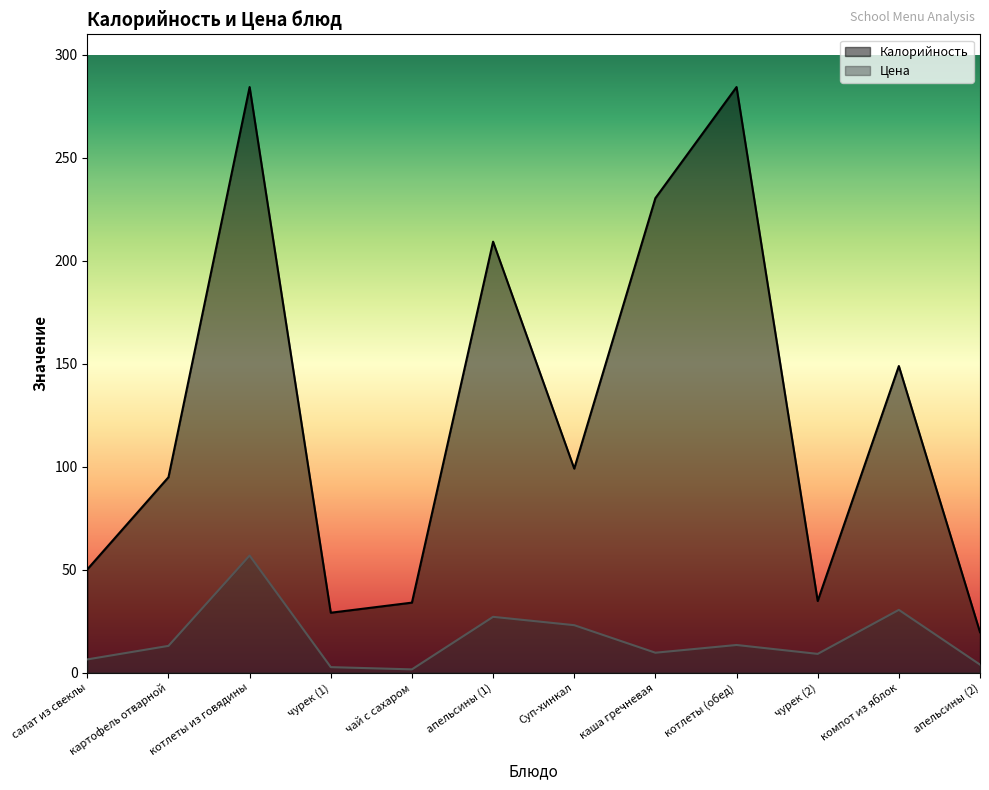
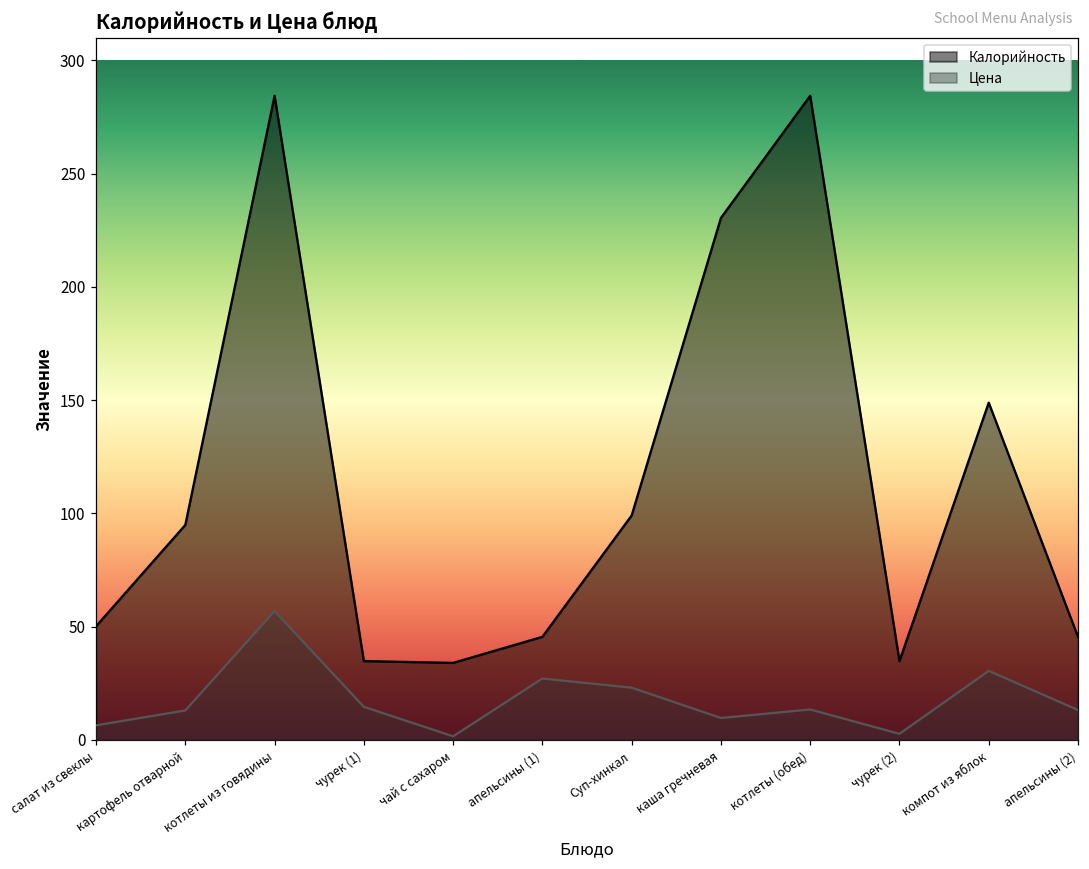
Калорийность, чурек (1): 29 -> 35
Цена, чурек (1): 3 -> 15
Калорийность, апельсины (1): 209 -> 46
Цена, чурек (2): 9 -> 3
Калорийность, апельсины (2): 20 -> 46
Цена, апельсины (2): 4 -> 13
